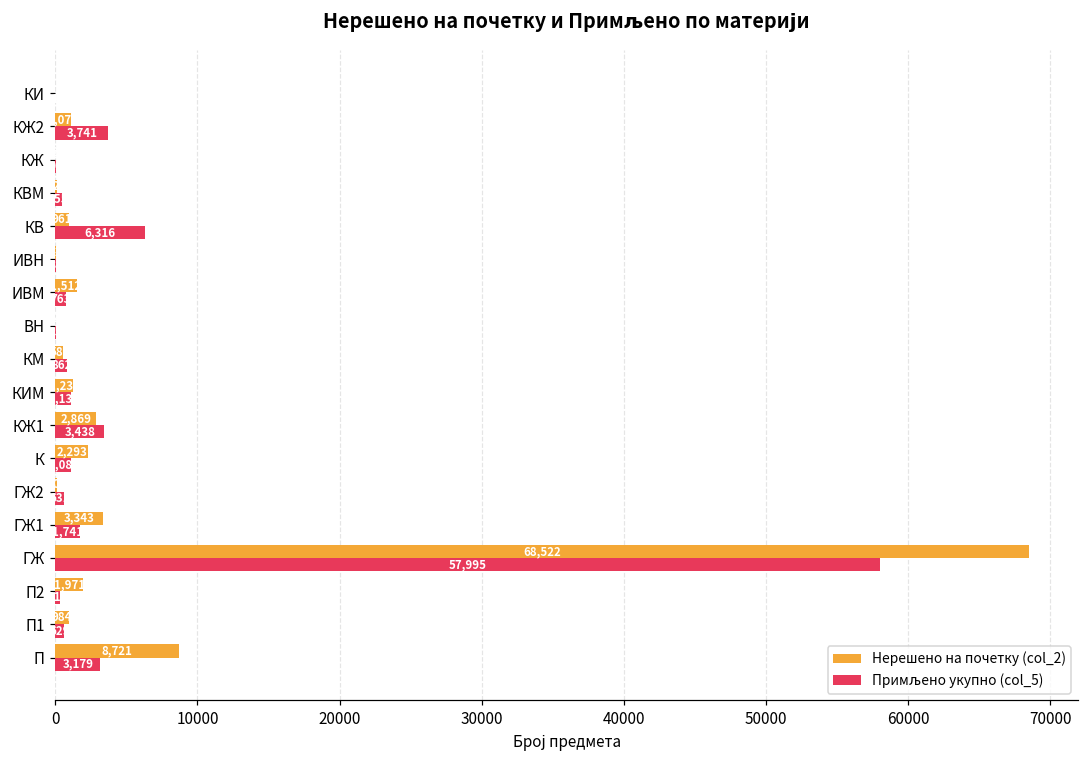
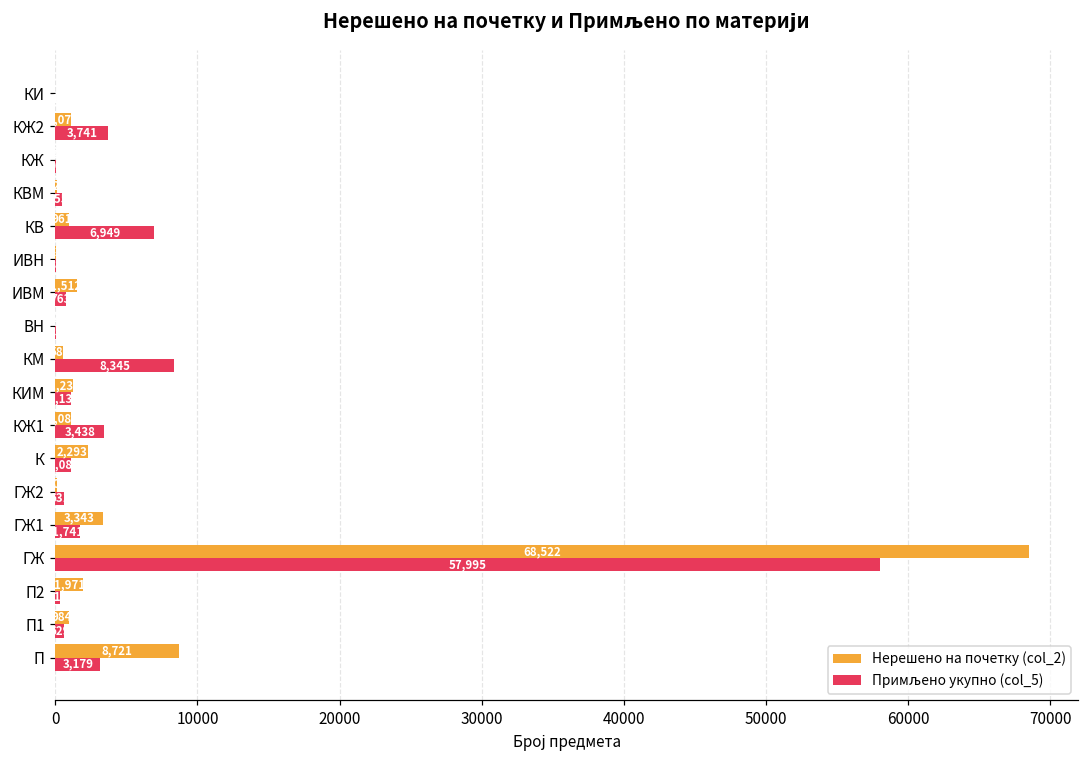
Примљено укупно (col_5), КВ: 6,316 -> 6,949
Примљено укупно (col_5), КМ: 862 -> 8,345
Нерешено на почетку (col_2), КЖ1: 2900 -> 1100
